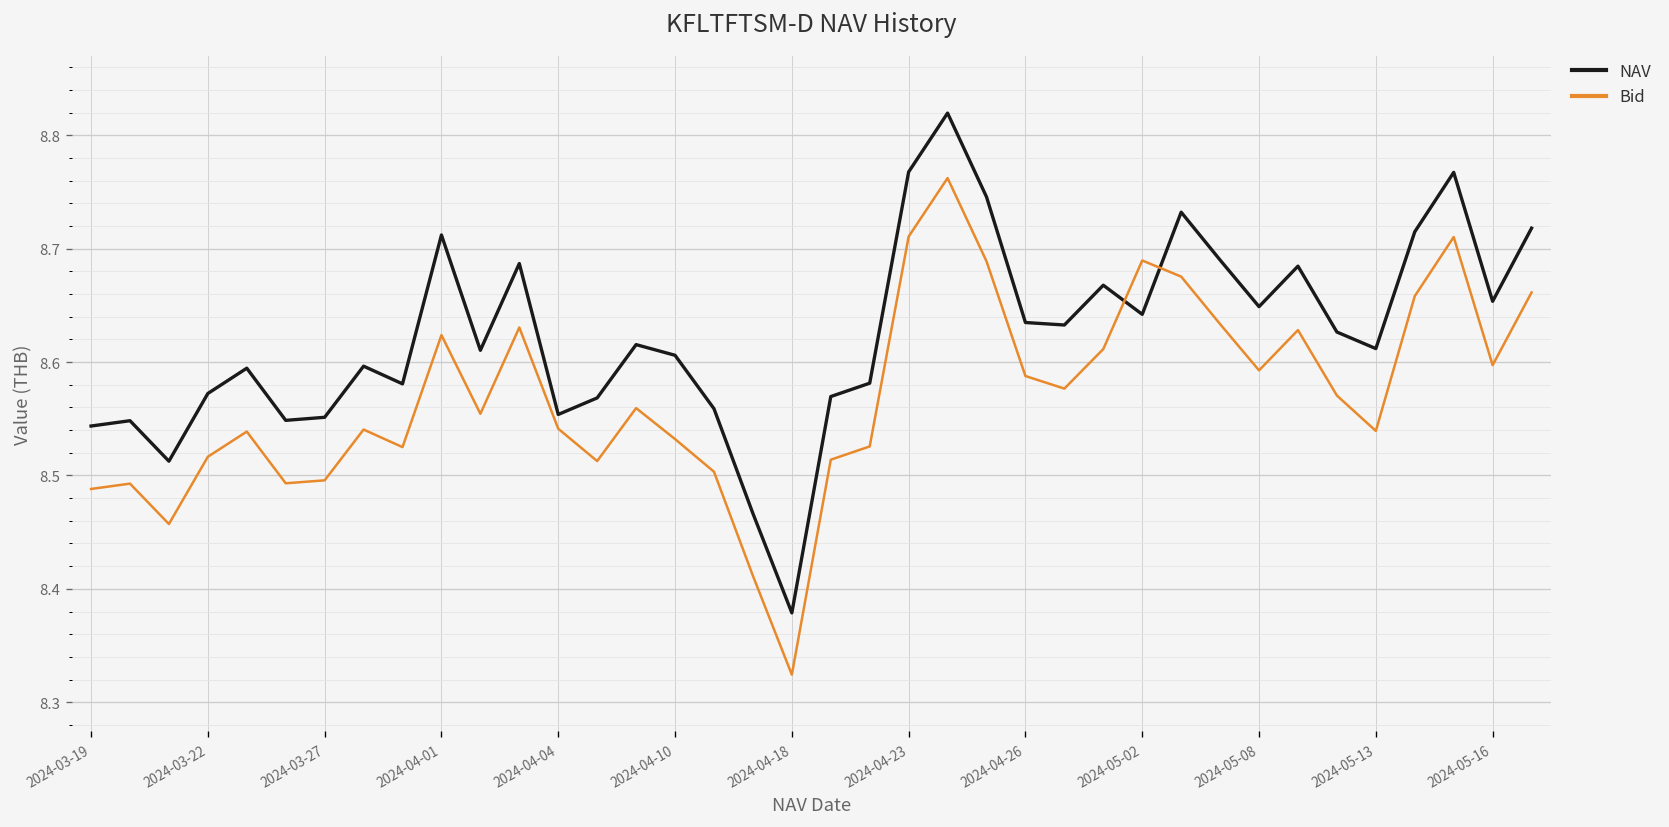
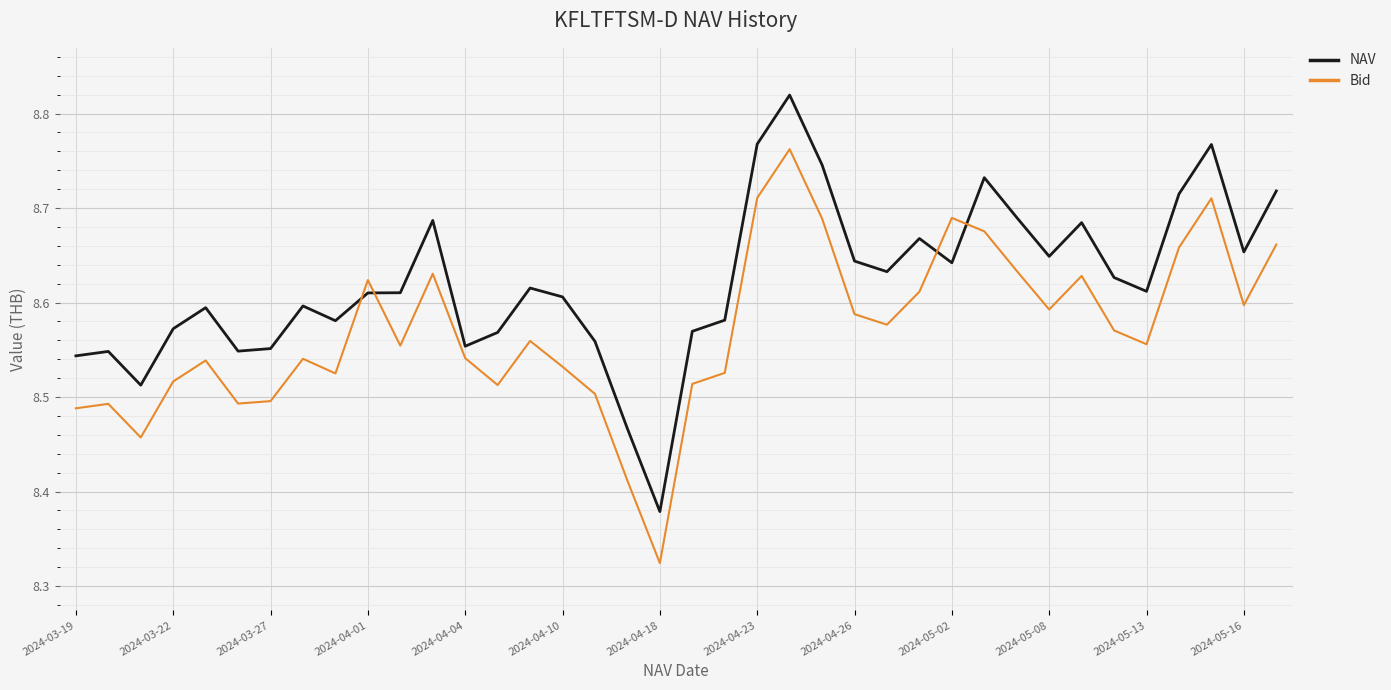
NAV, 2024-04-01: 8.71 -> 8.61
NAV, 2024-04-26: 8.63 -> 8.64
Bid, 2024-05-13: 8.54 -> 8.56
